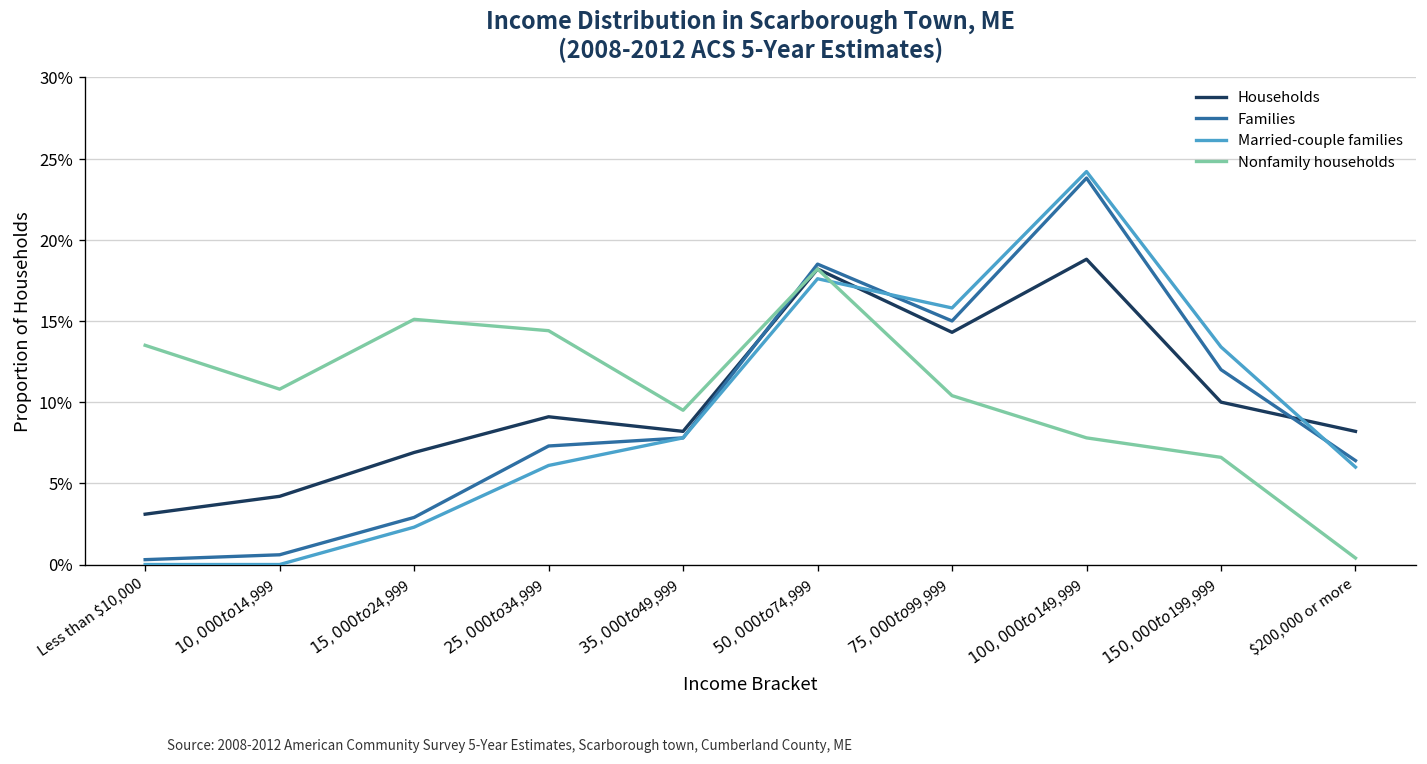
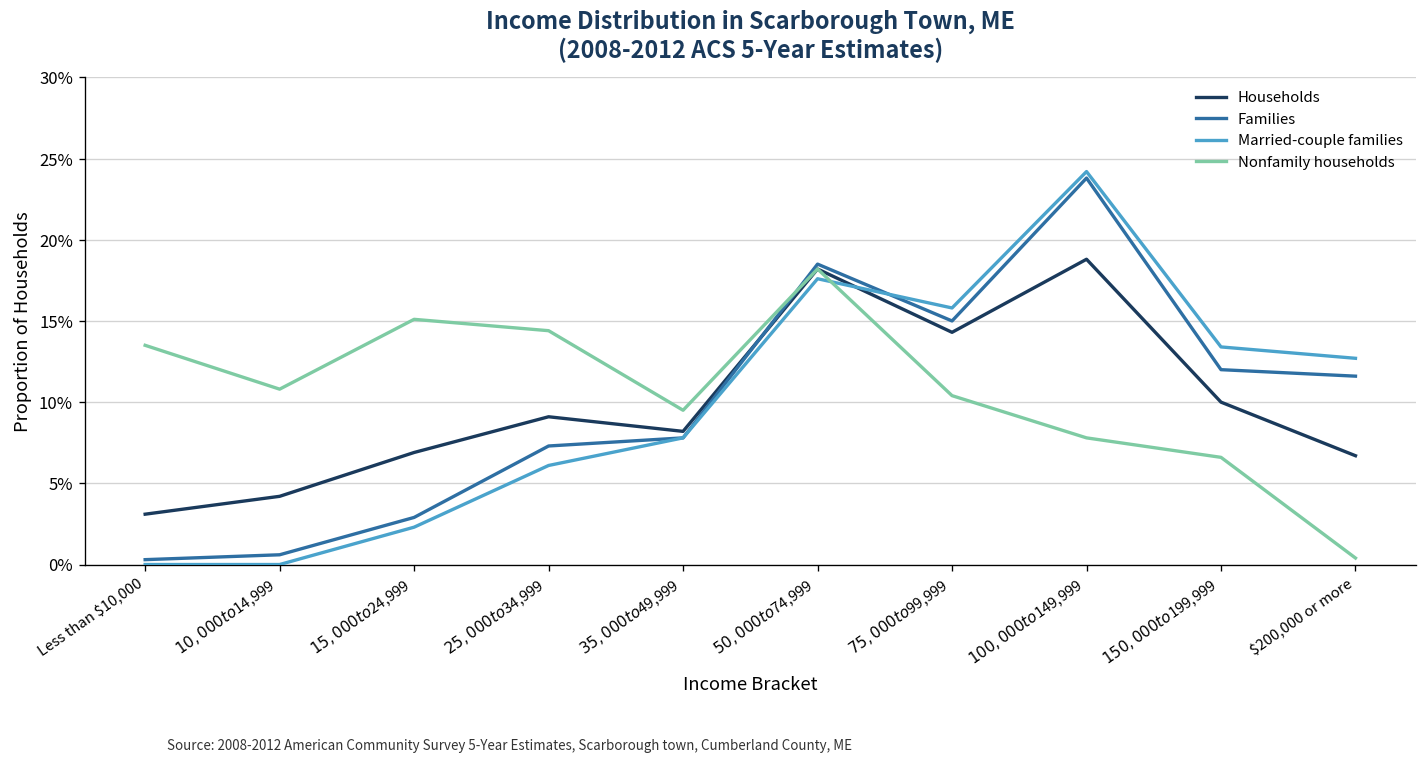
Households, $200,000 or more: 8.2% -> 6.7%
Families, $200,000 or more: 6.4% -> 11.6%
Married-couple families, $200,000 or more: 6.0% -> 12.7%
